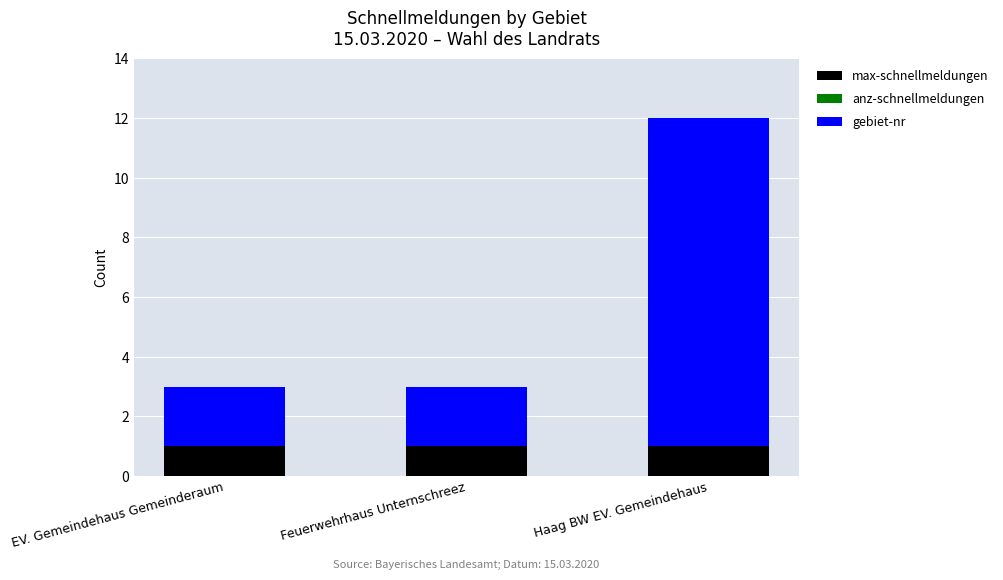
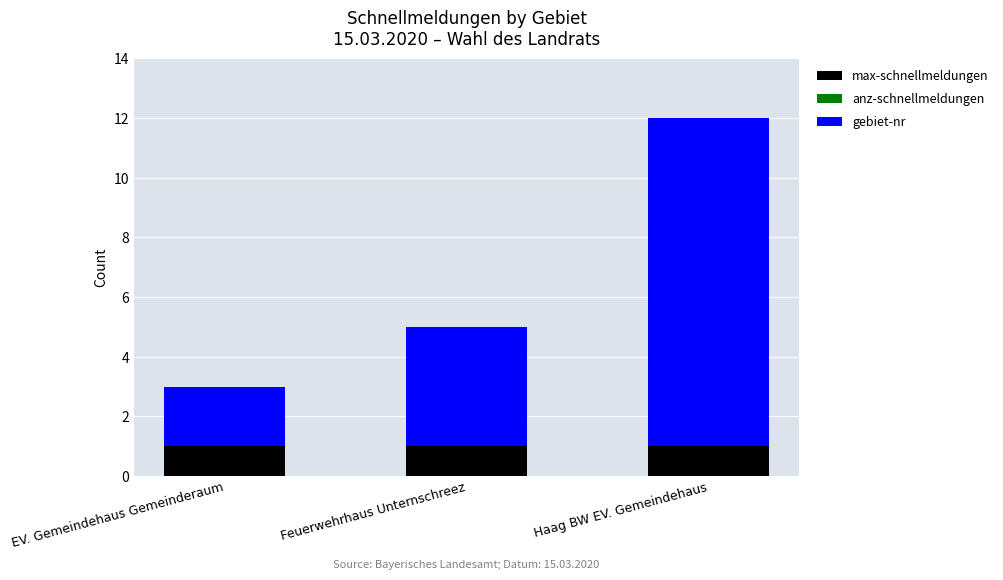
gebiet-nr, Feuerwehrhaus Unternschreez: 2 -> 4
